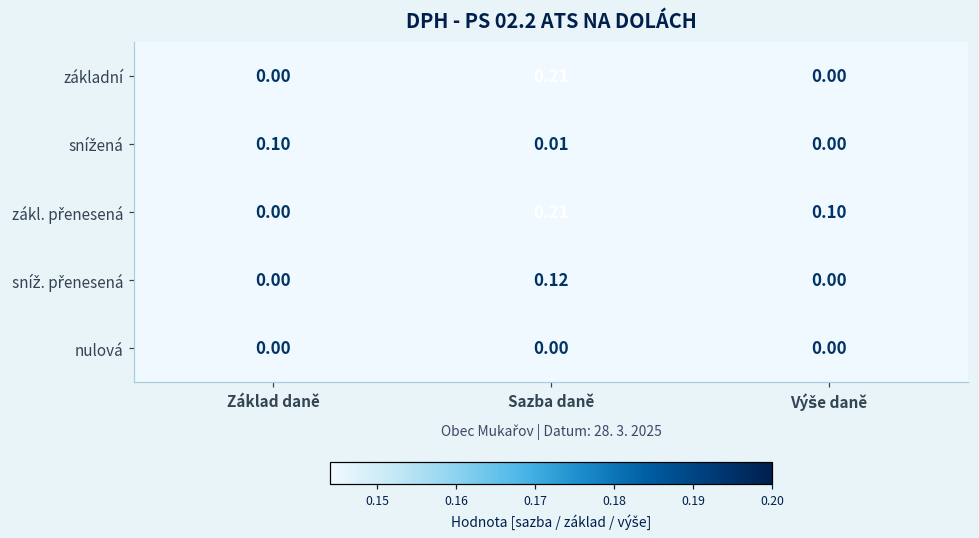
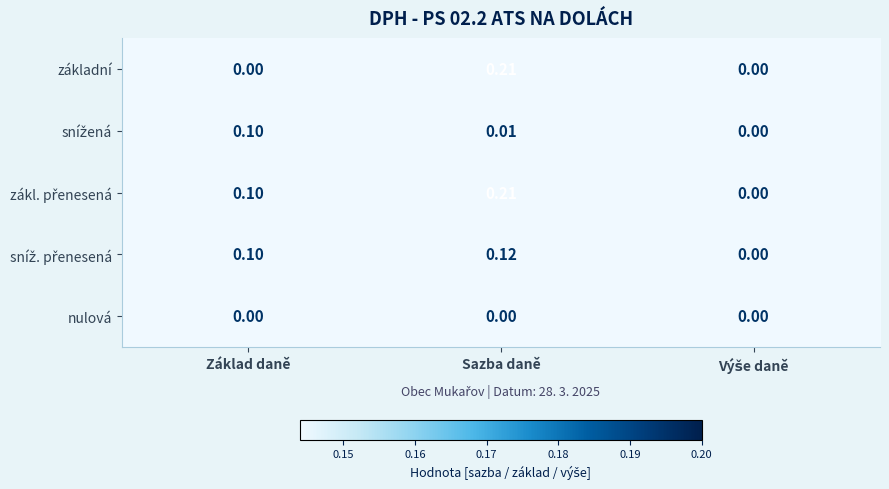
zákl. přenesená, Základ daně: 0.00 -> 0.10
zákl. přenesená, Výše daně: 0.10 -> 0.00
sníž. přenesená, Základ daně: 0.00 -> 0.10
